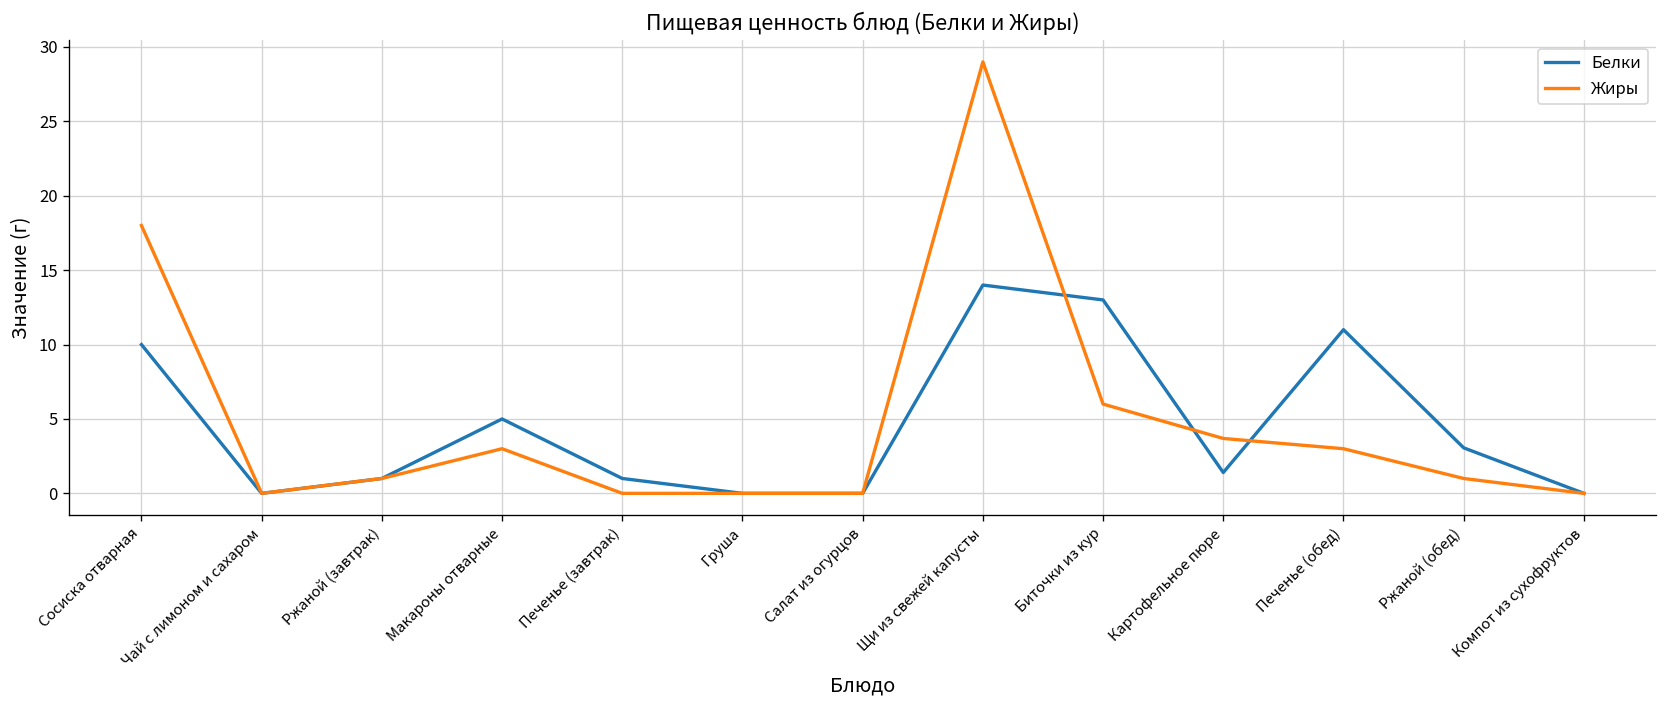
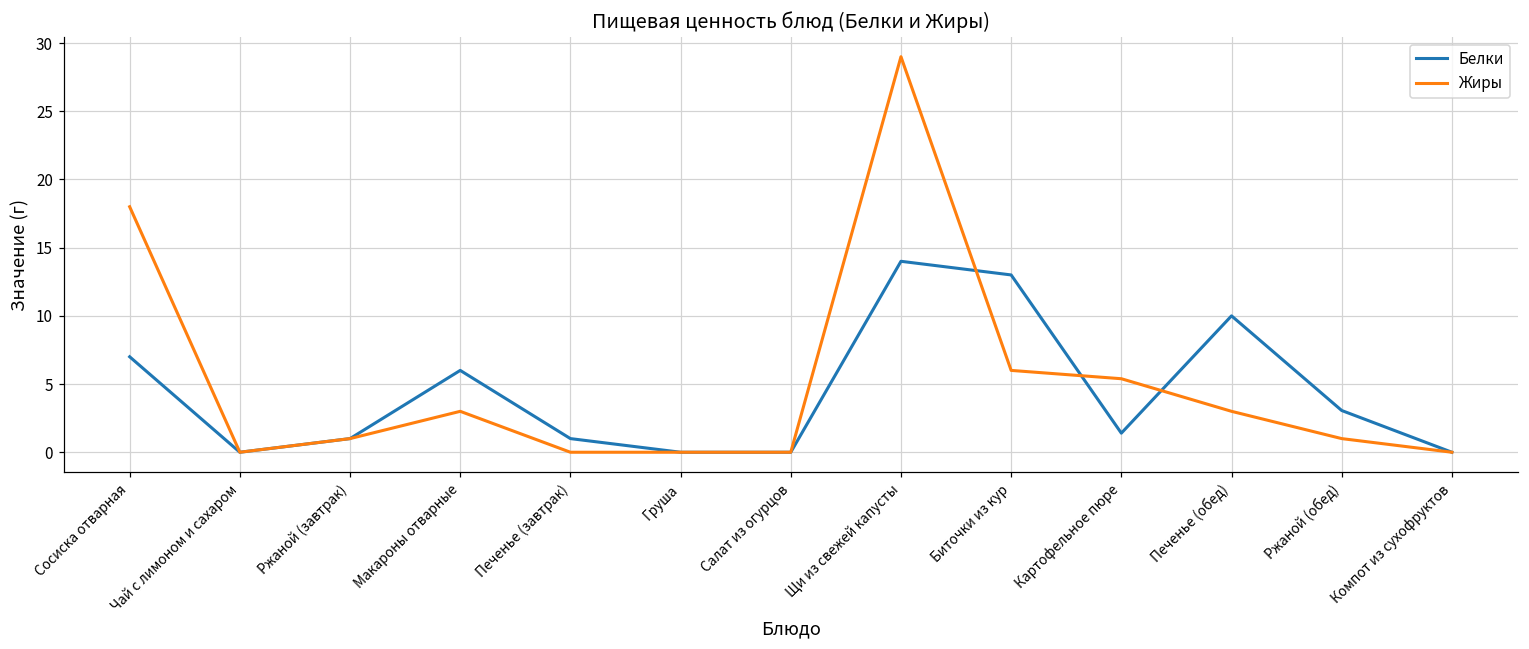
Белки, Сосиска отварная: 10 -> 7
Белки, Макароны отварные: 5 -> 6
Жиры, Картофельное пюре: 3.7 -> 5.4
Белки, Печенье (обед): 11 -> 10
